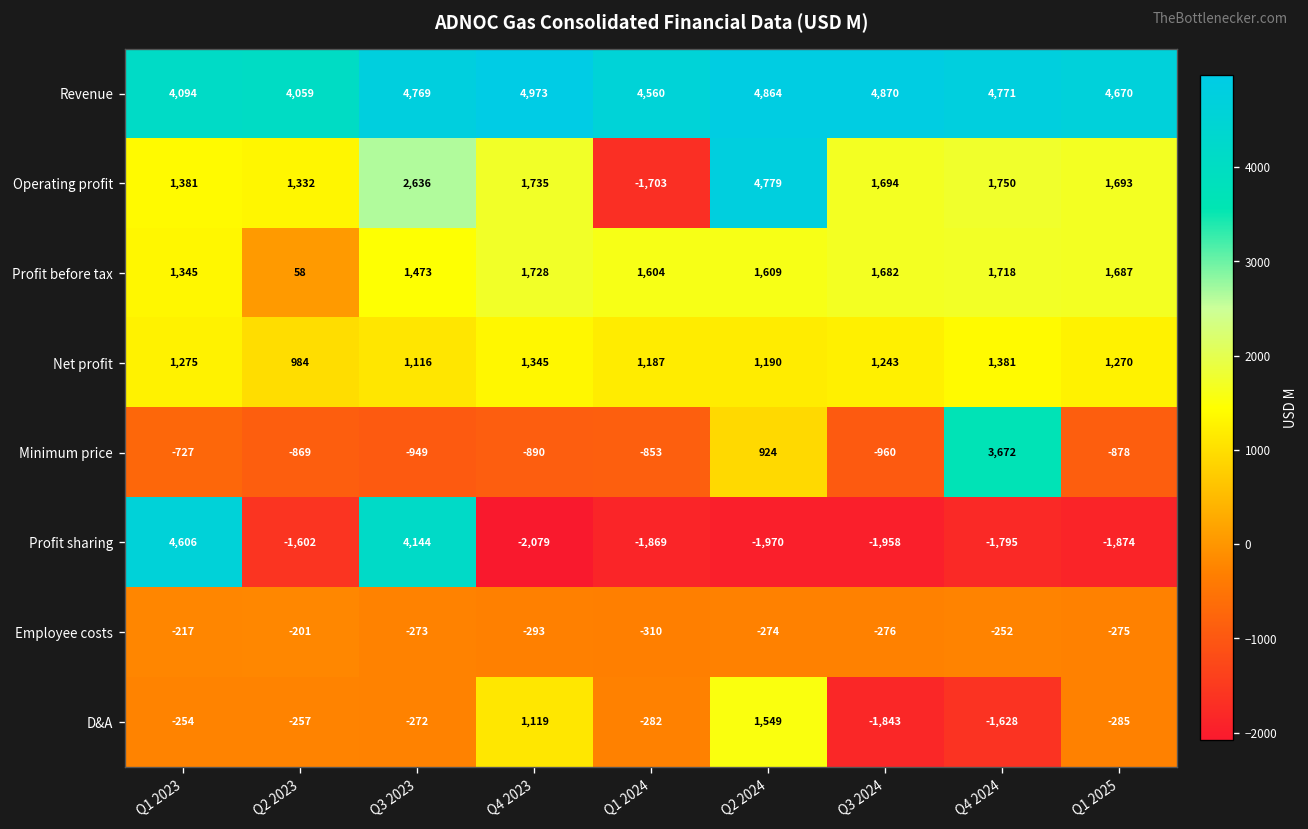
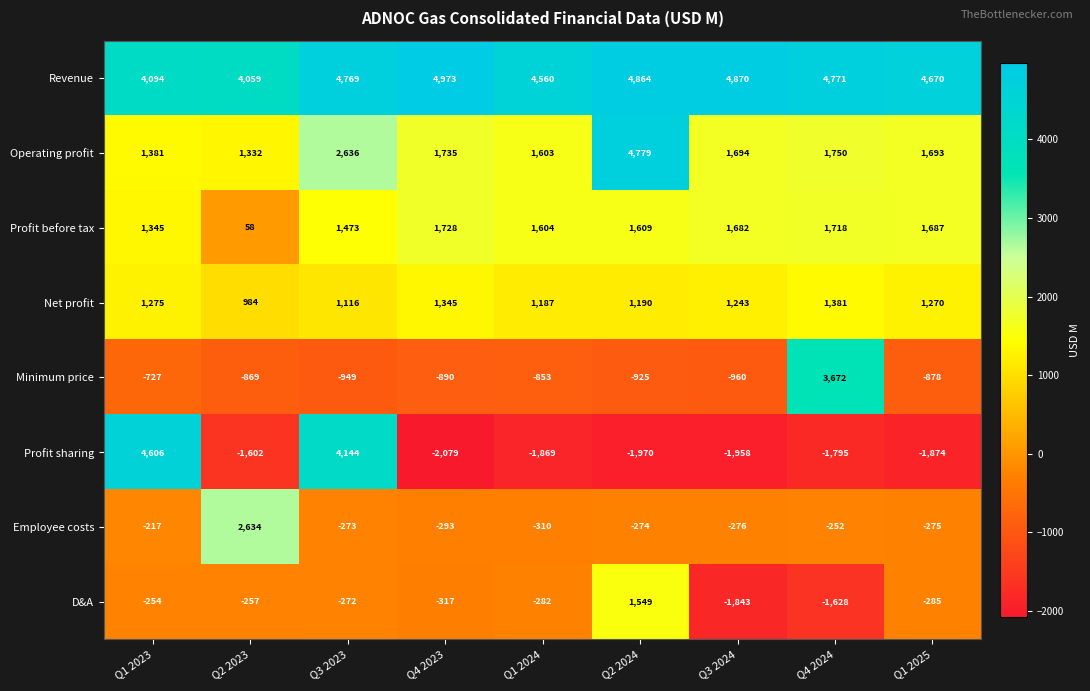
Operating profit, Q1 2024: -1,703 -> 1,603
Minimum price, Q2 2024: 924 -> -925
Employee costs, Q2 2023: -201 -> 2,634
D&A, Q4 2023: 1,119 -> -317
